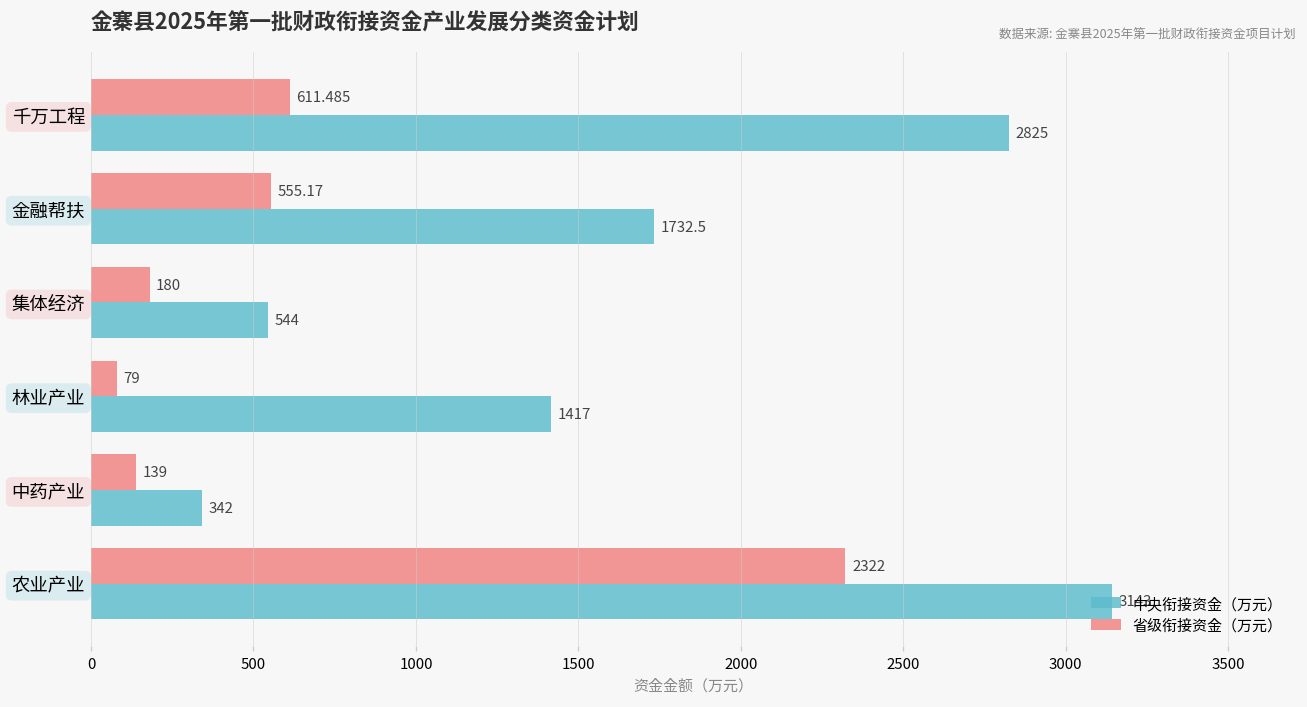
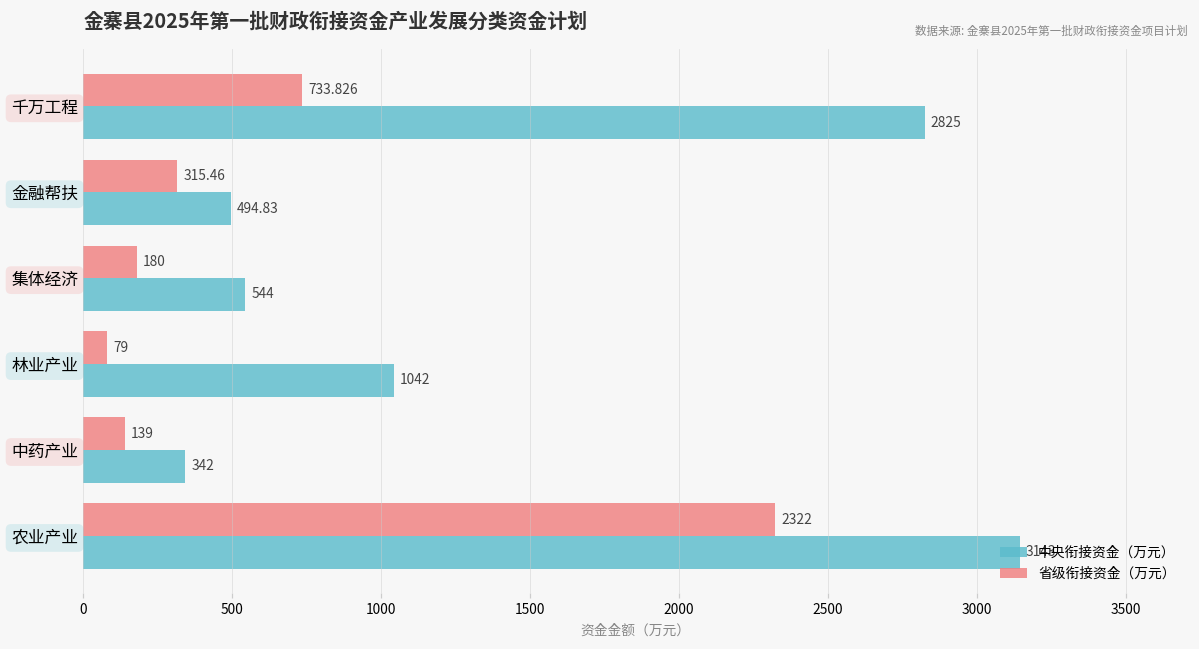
省级衔接资金（万元）, 千万工程: 611.485 -> 733.826
省级衔接资金（万元）, 金融帮扶: 555.17 -> 315.46
中央衔接资金（万元）, 金融帮扶: 1732.5 -> 494.83
中央衔接资金（万元）, 林业产业: 1417 -> 1042
